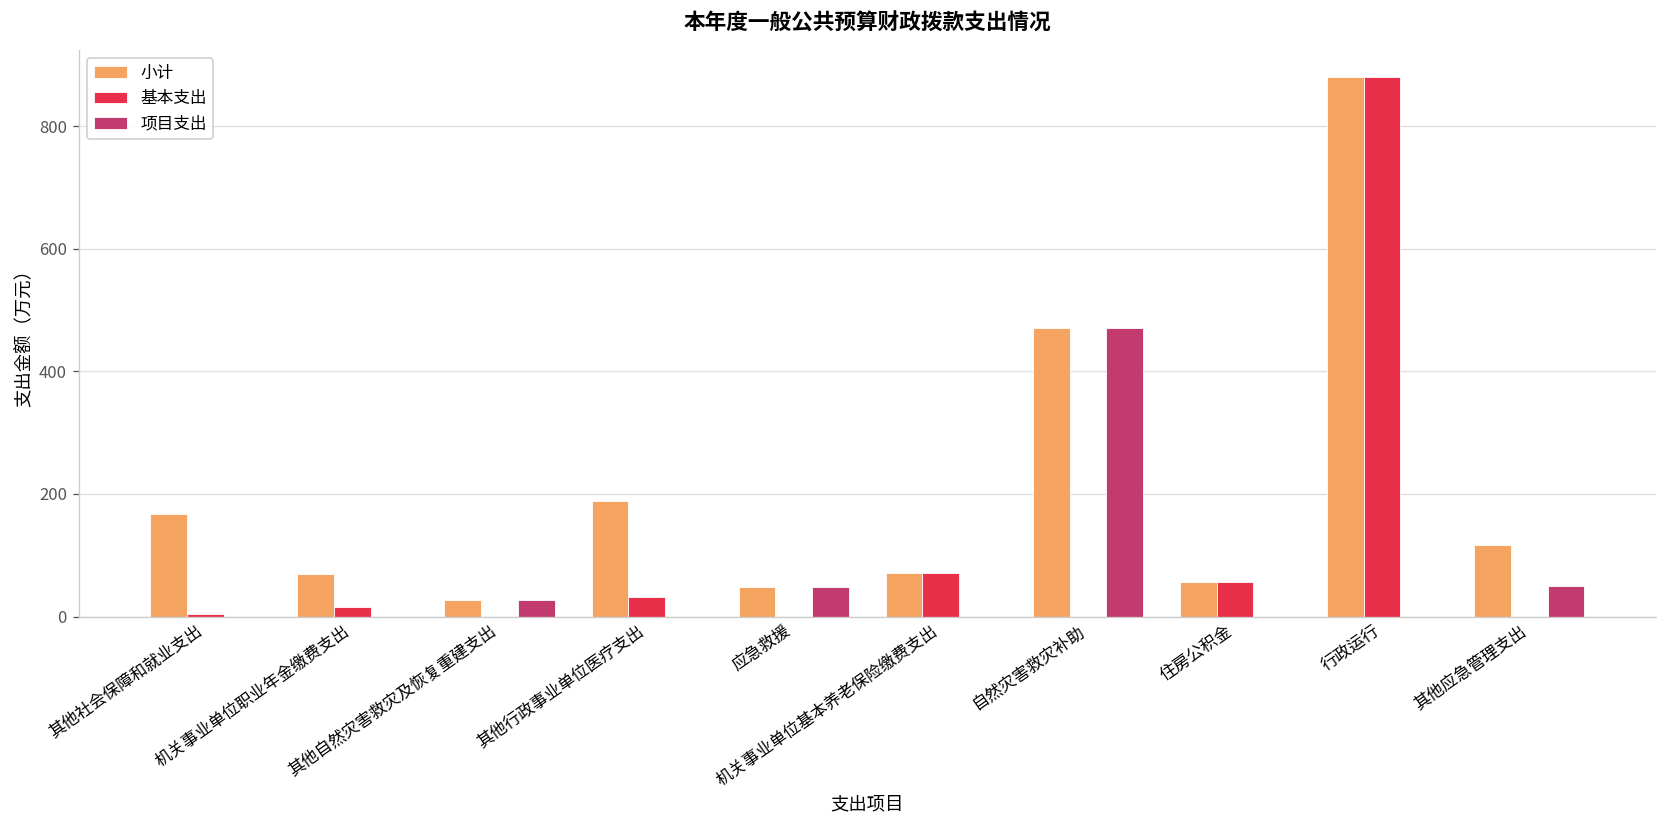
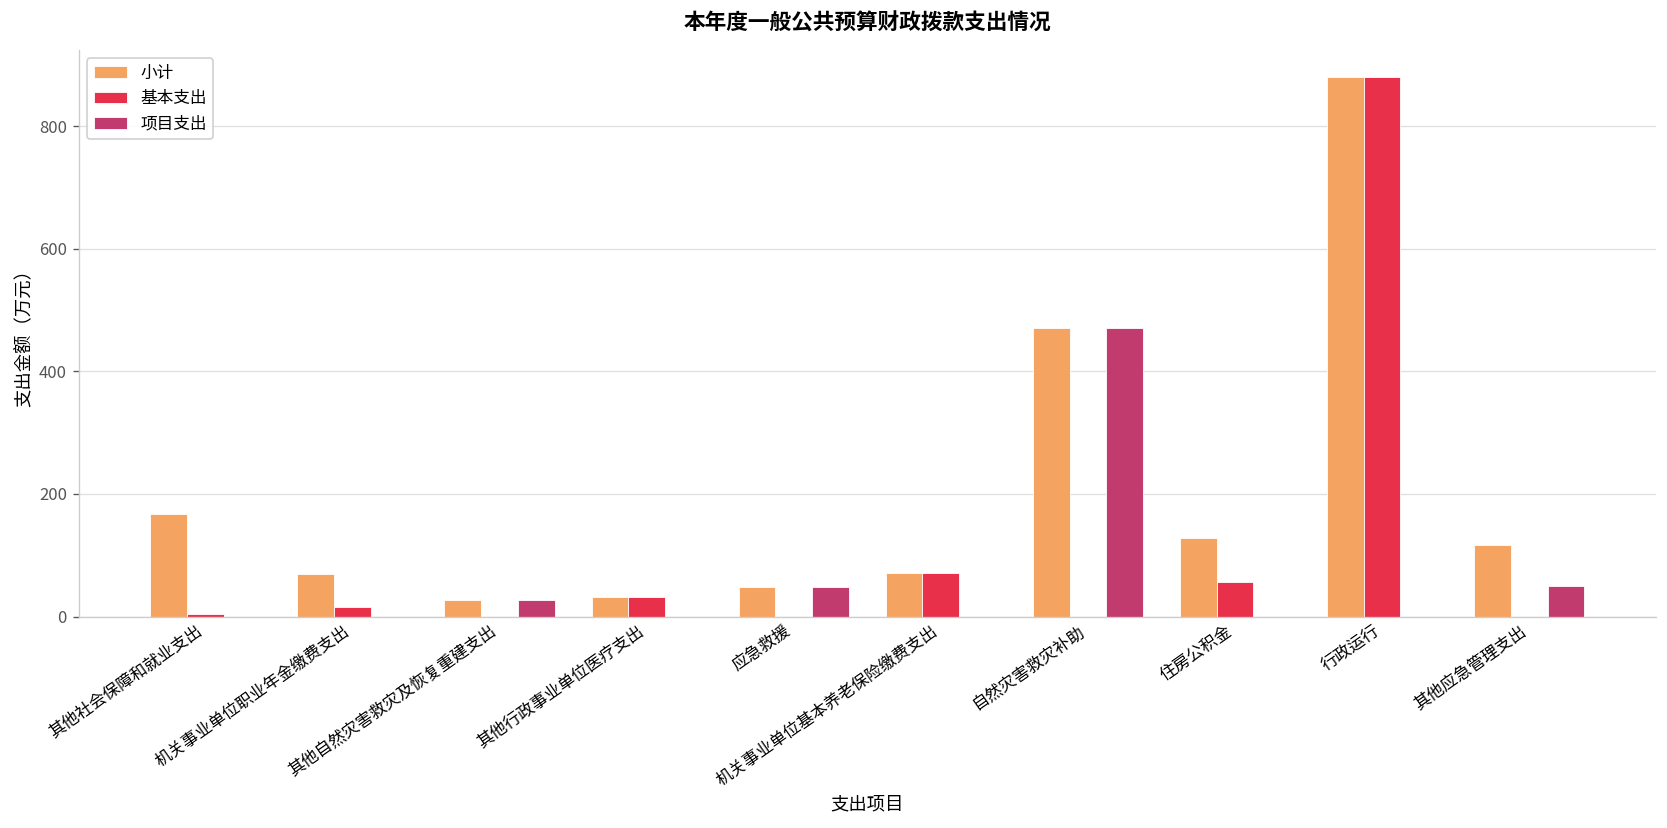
小计, 其他行政事业单位医疗支出: 190 -> 30
小计, 住房公积金: 60 -> 130
